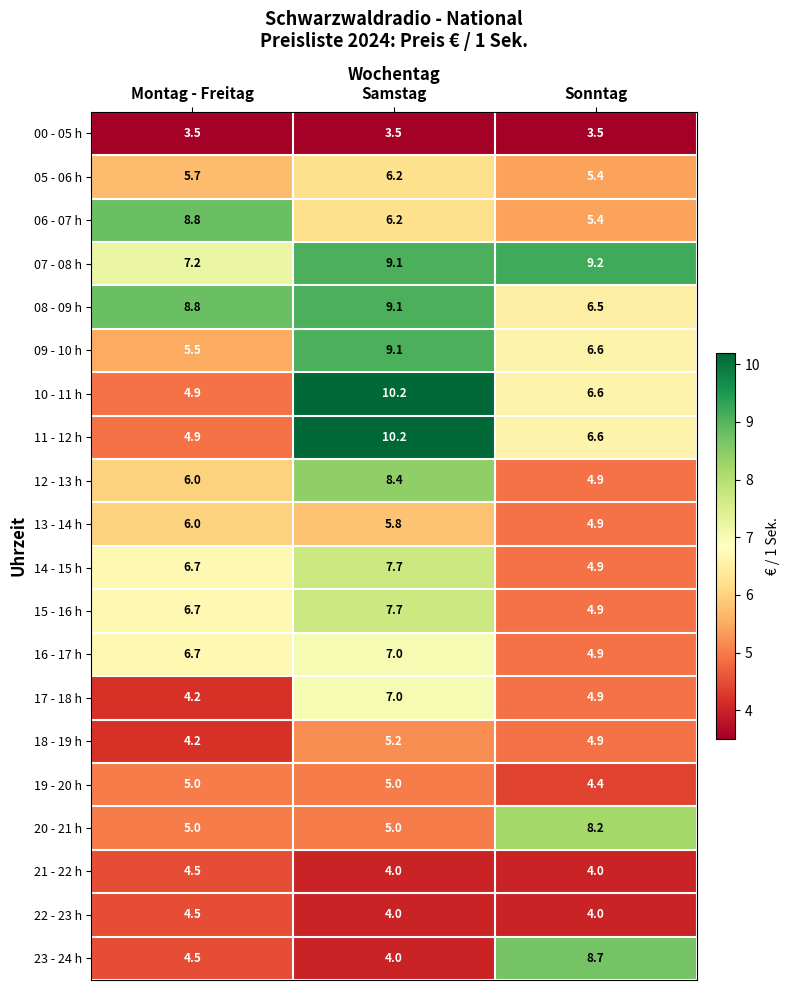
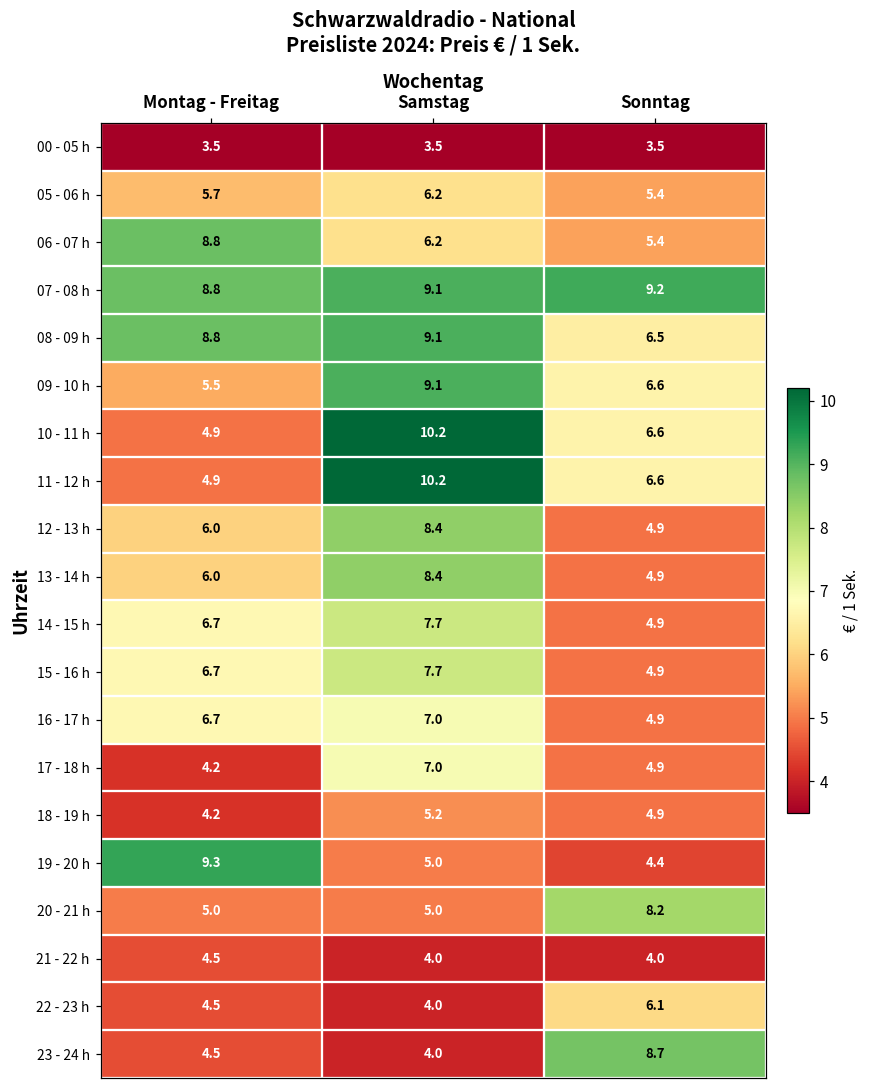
07 - 08 h, Montag - Freitag: 7.2 -> 8.8
13 - 14 h, Samstag: 5.8 -> 8.4
19 - 20 h, Montag - Freitag: 5.0 -> 9.3
22 - 23 h, Sonntag: 4.0 -> 6.1
